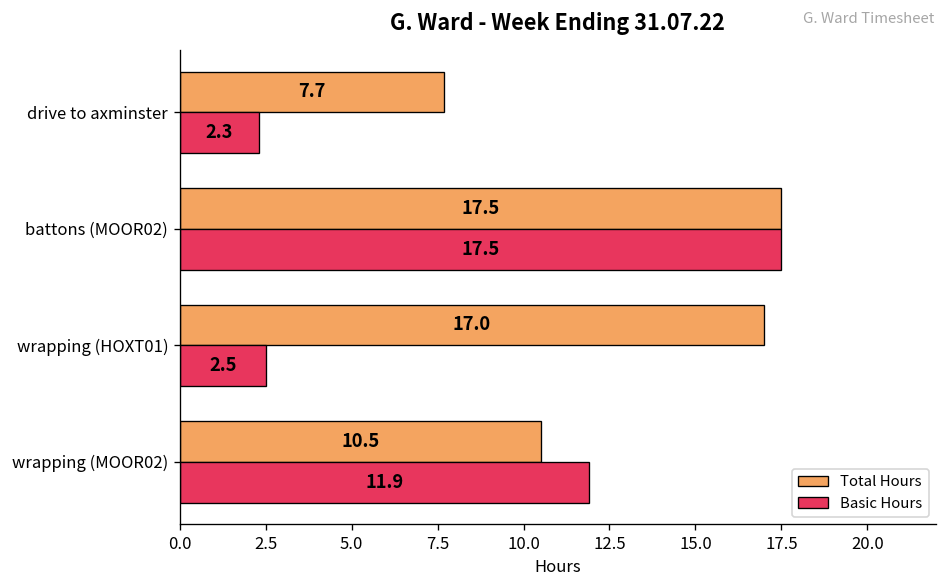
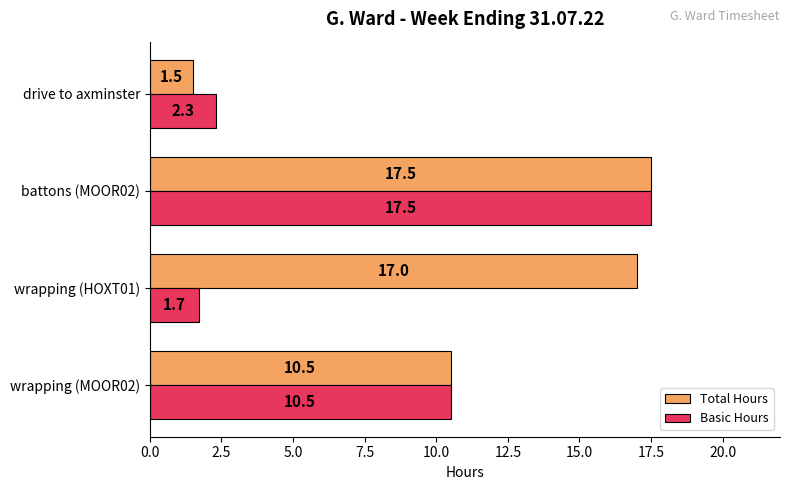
Total Hours, drive to axminster: 7.7 -> 1.5
Basic Hours, wrapping (HOXT01): 2.5 -> 1.7
Basic Hours, wrapping (MOOR02): 11.9 -> 10.5
